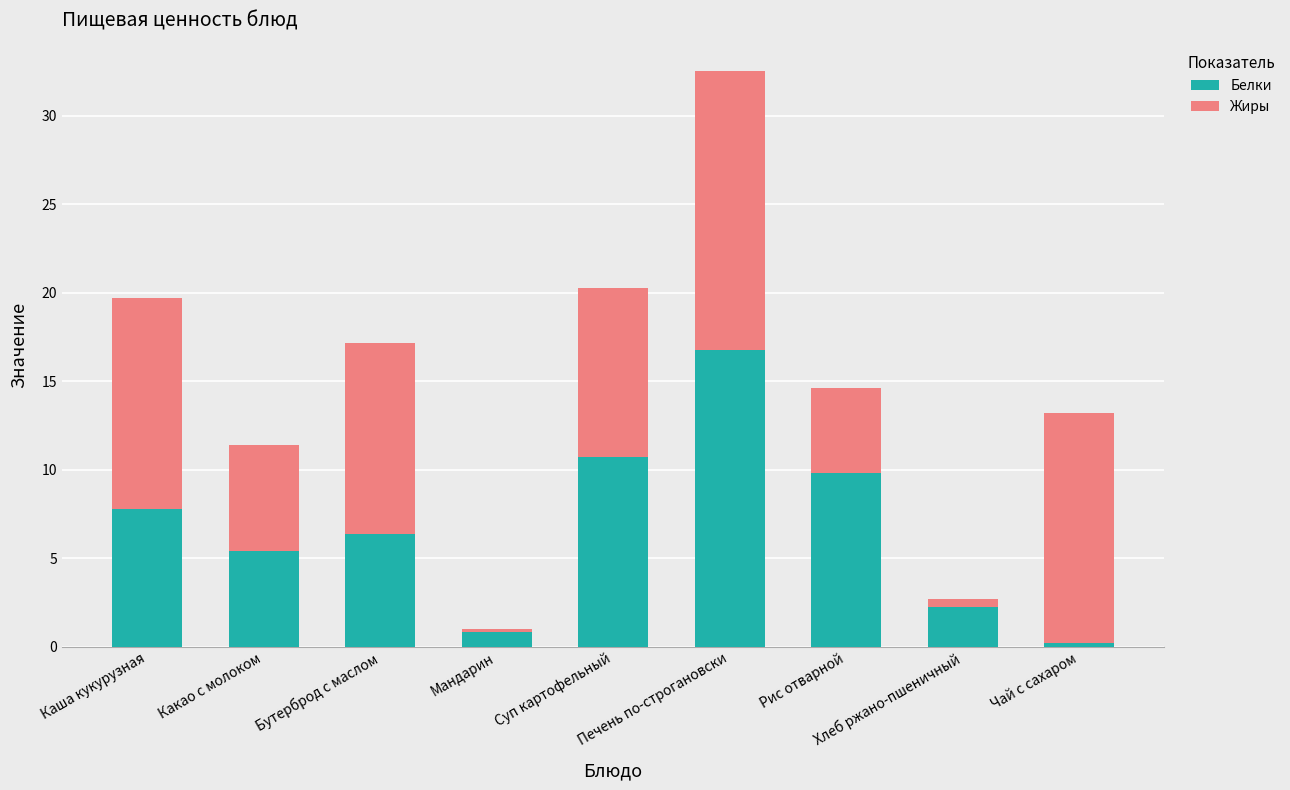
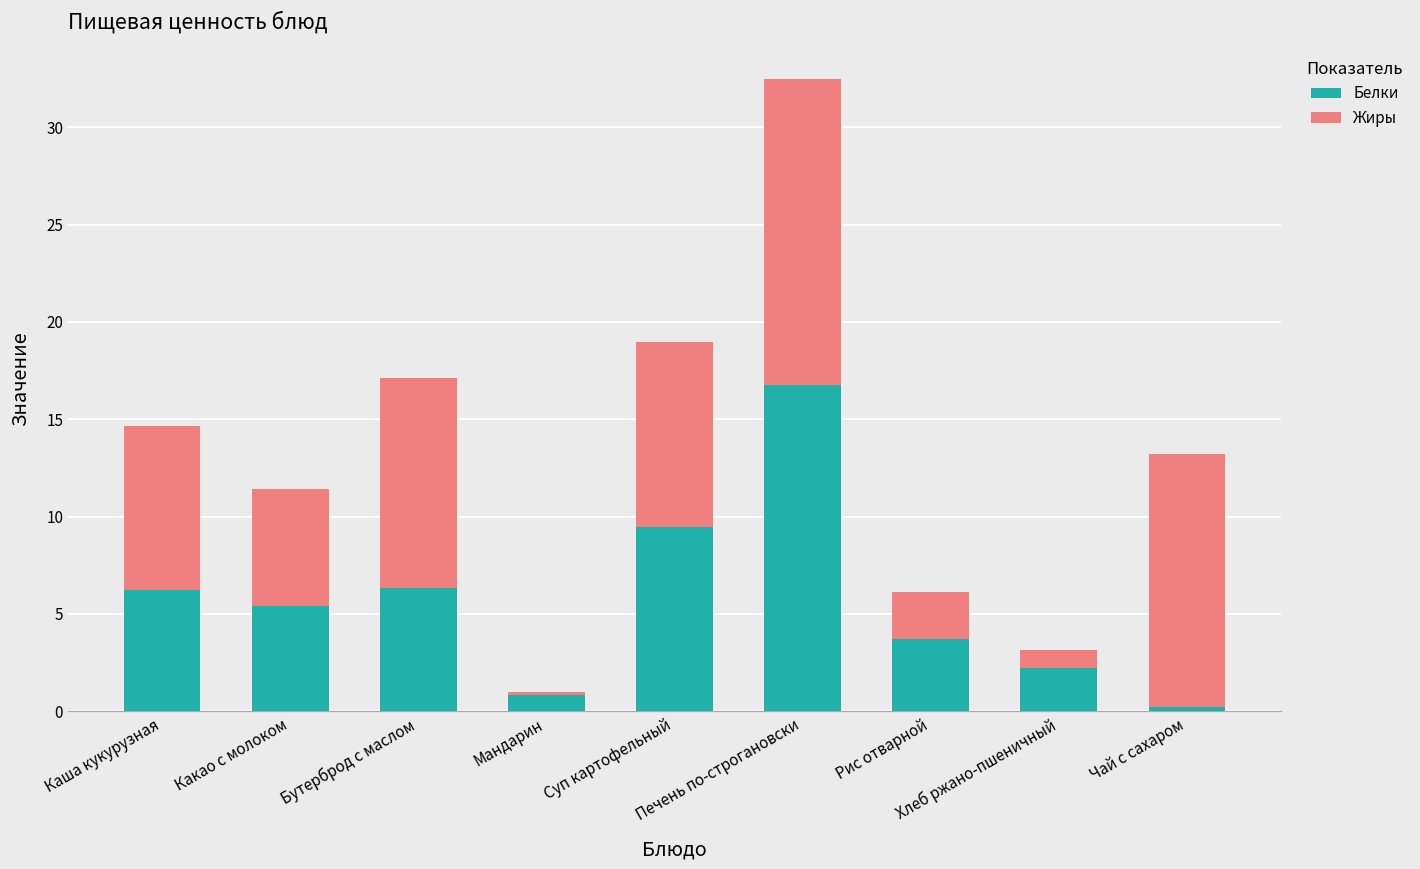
Белки, Каша кукурузная: 7.8 -> 6.2
Жиры, Каша кукурузная: 11.9 -> 8.4
Белки, Суп картофельный: 10.7 -> 9.5
Белки, Рис отварной: 9.8 -> 3.7
Жиры, Рис отварной: 4.8 -> 2.4
Жиры, Хлеб ржано-пшеничный: 0.4 -> 0.9
